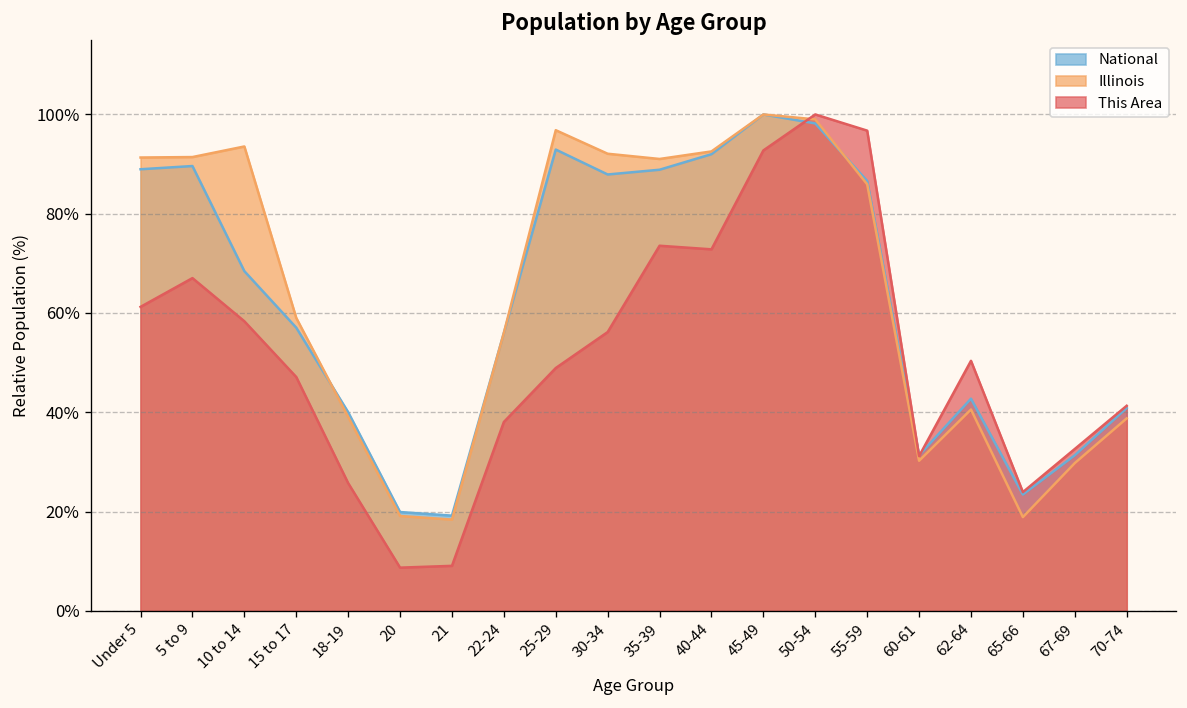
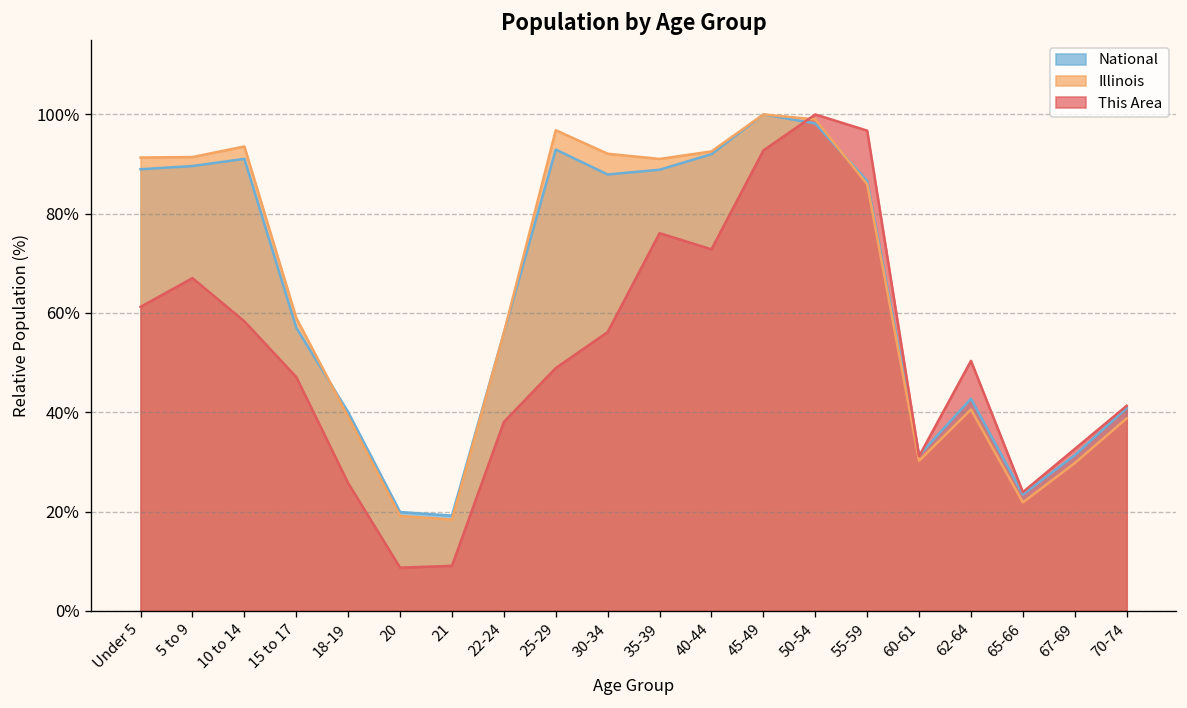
National, 10 to 14: 68% -> 91%
This Area, 35-39: 74% -> 76%
Illinois, 65-66: 19% -> 22%
